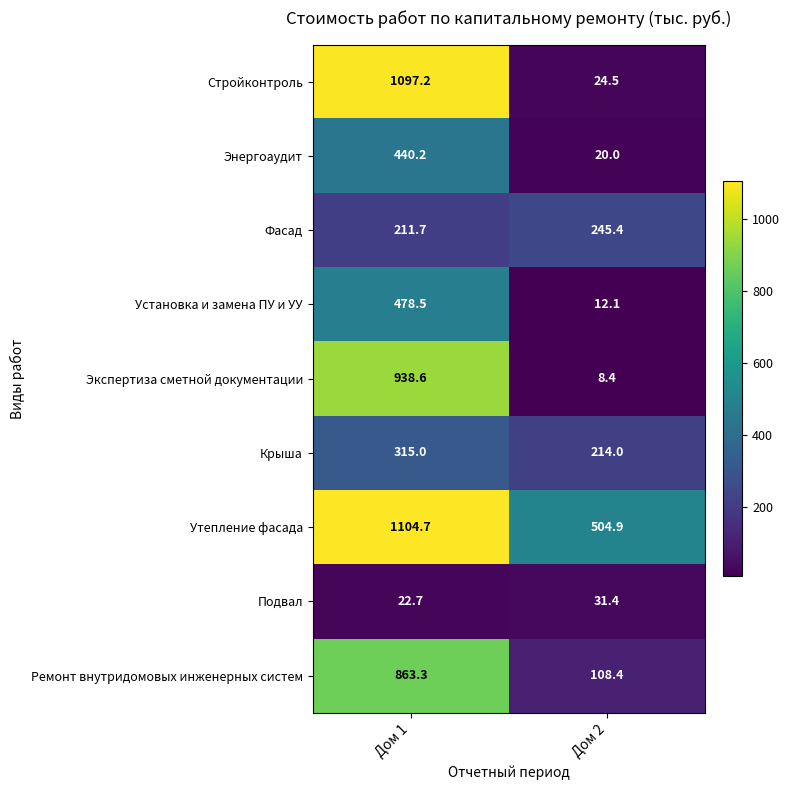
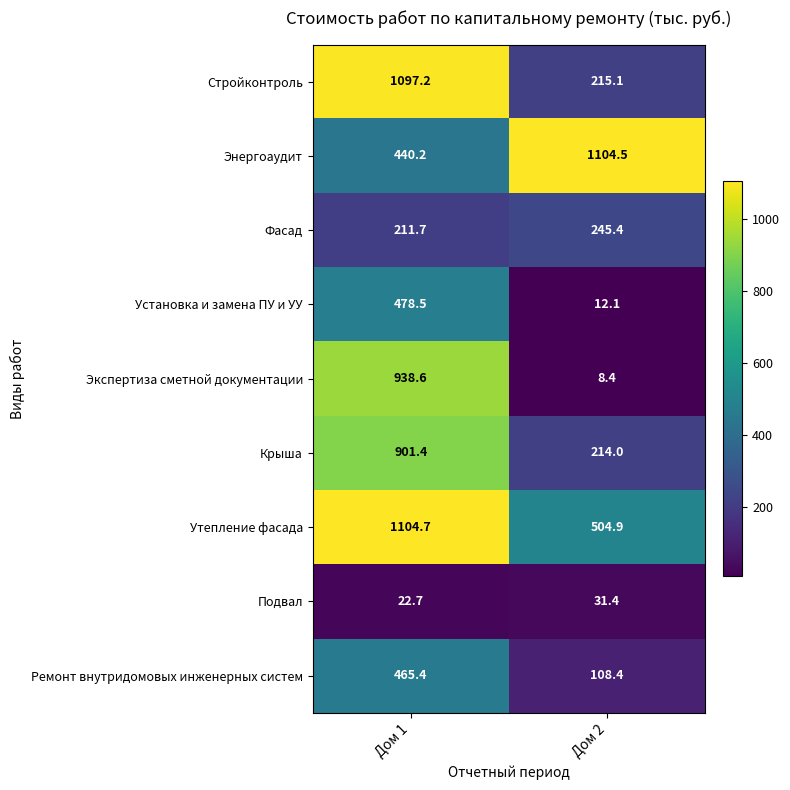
Стройконтроль, Дом 2: 24.5 -> 215.1
Энергоаудит, Дом 2: 20.0 -> 1104.5
Крыша, Дом 1: 315.0 -> 901.4
Ремонт внутридомовых инженерных систем, Дом 1: 863.3 -> 465.4
